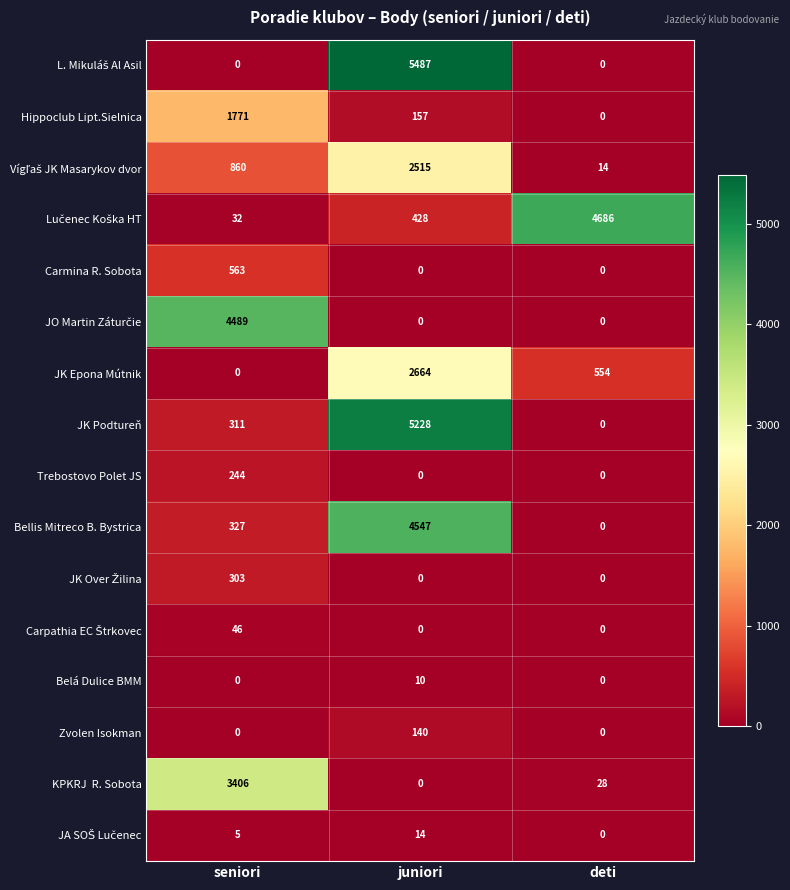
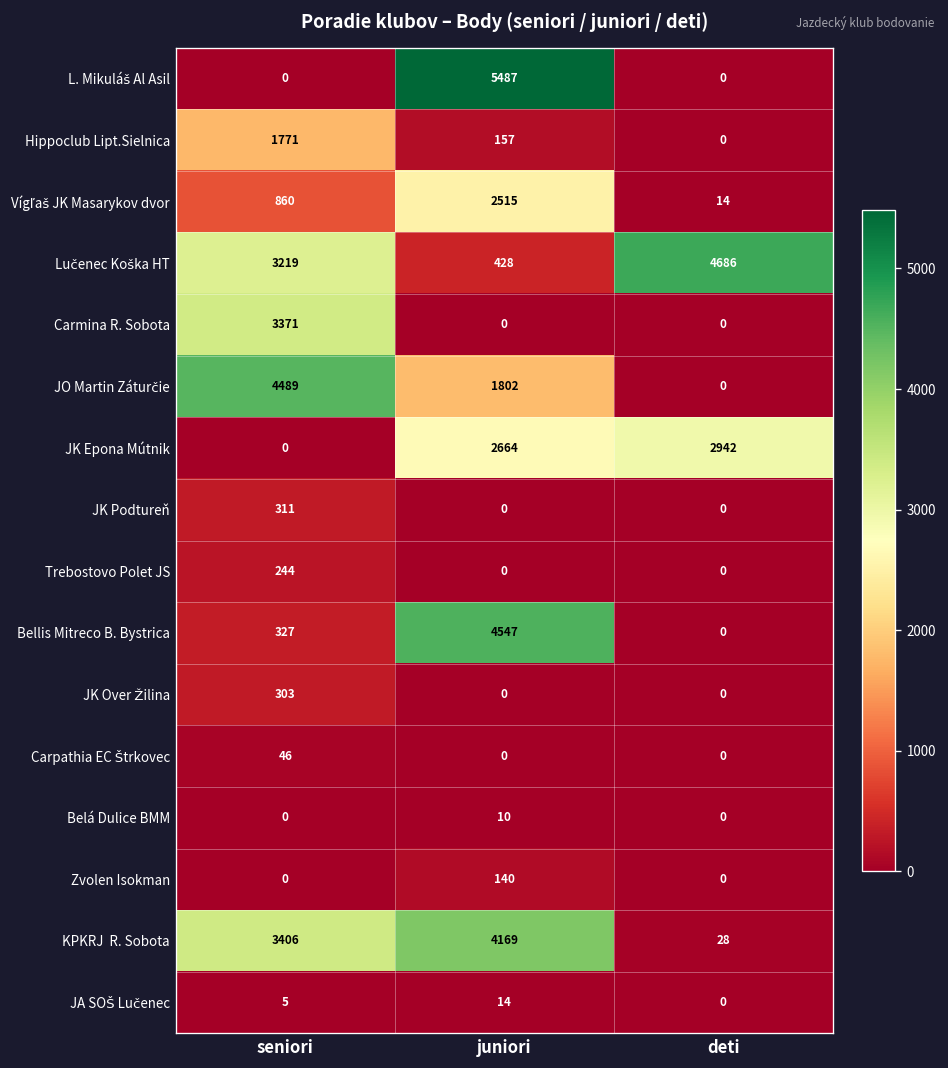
Lučenec Koška HT, seniori: 32 -> 3219
Carmina R. Sobota, seniori: 563 -> 3371
JO Martin Záturčie, juniori: 0 -> 1802
JK Epona Mútnik, deti: 554 -> 2942
JK Podtureň, juniori: 5228 -> 0
KPKRJ R. Sobota, juniori: 0 -> 4169
